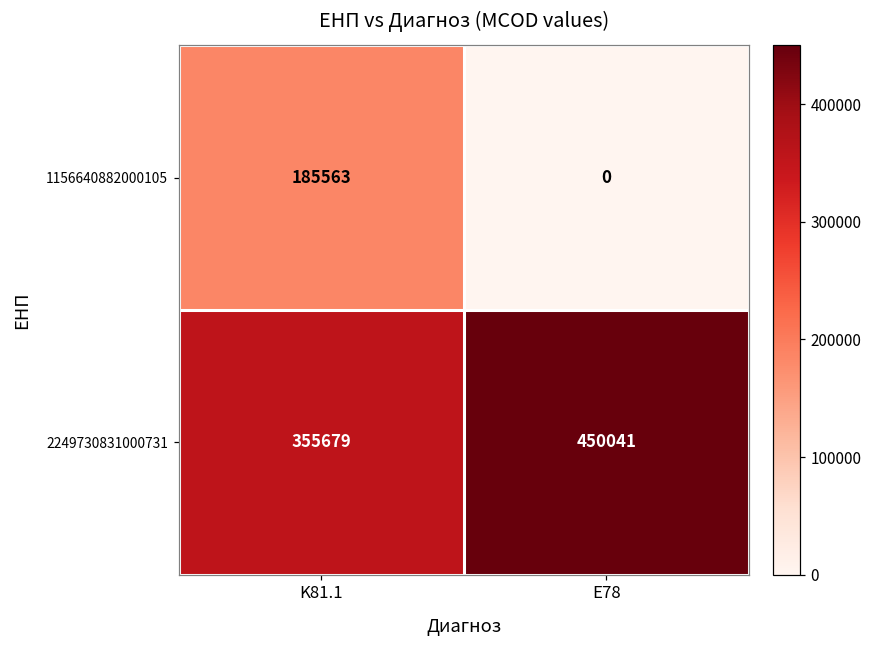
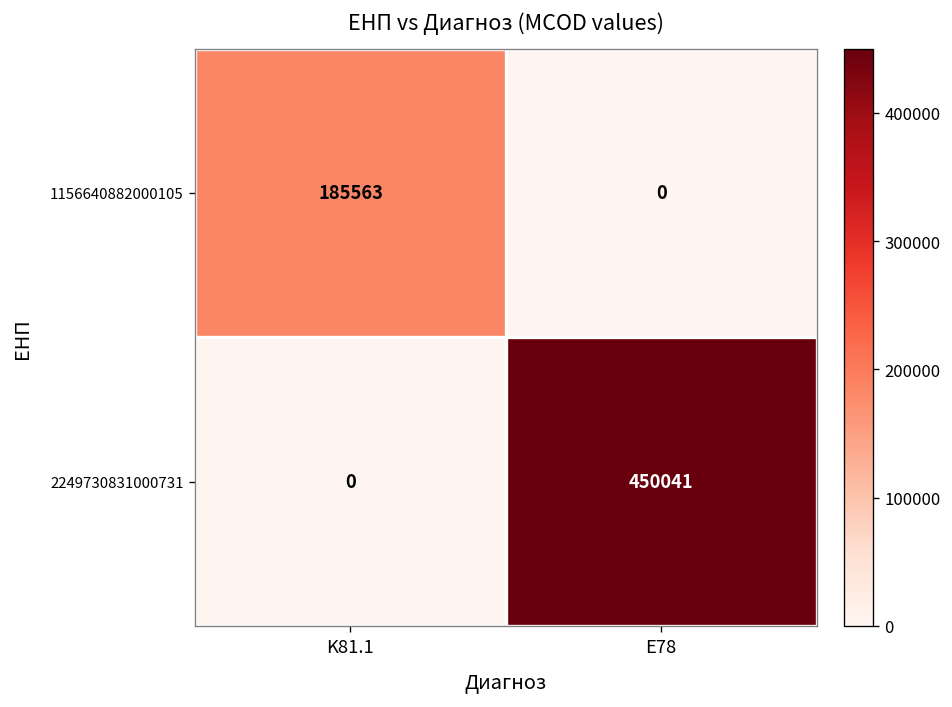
2249730831000731, K81.1: 355679 -> 0
